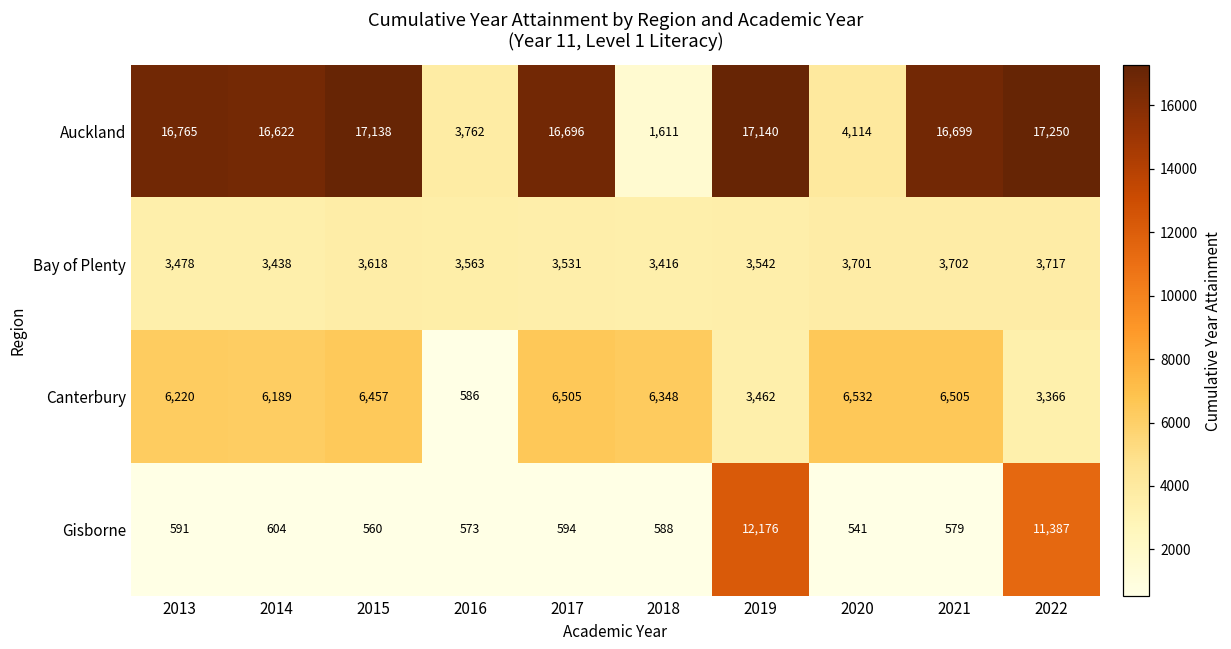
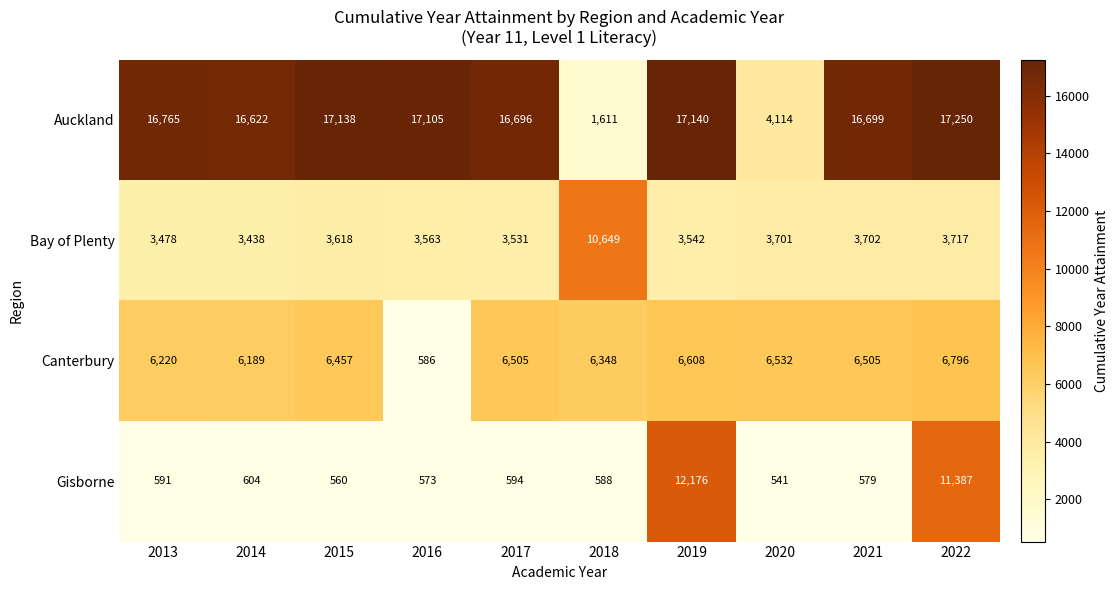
Auckland, 2016: 3,762 -> 17,105
Bay of Plenty, 2018: 3,416 -> 10,649
Canterbury, 2019: 3,462 -> 6,608
Canterbury, 2022: 3,366 -> 6,796
